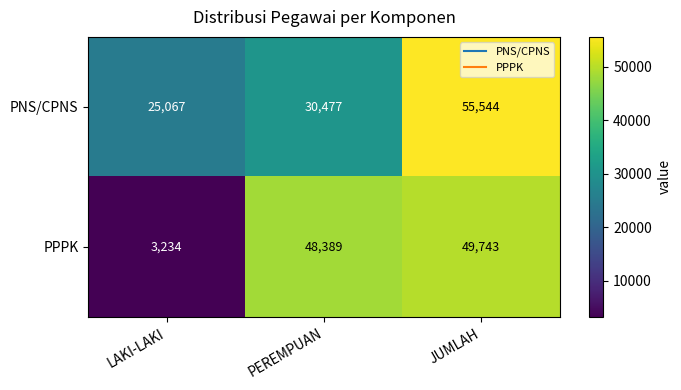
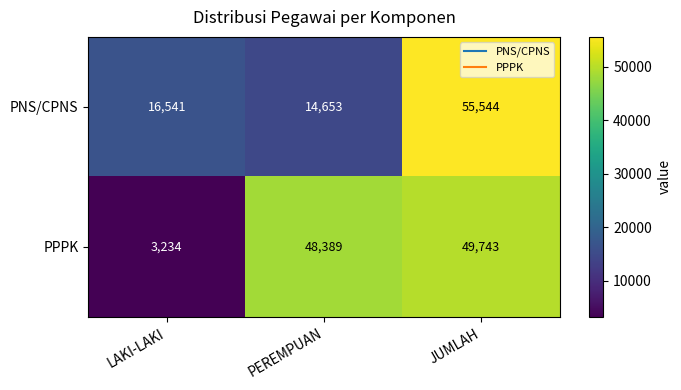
PNS/CPNS, LAKI-LAKI: 25,067 -> 16,541
PNS/CPNS, PEREMPUAN: 30,477 -> 14,653
